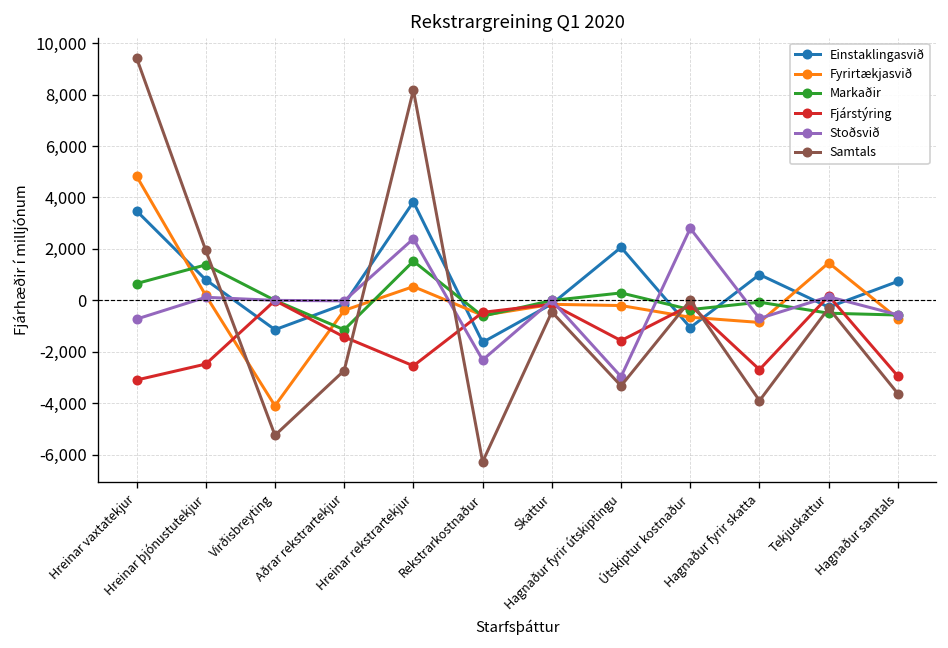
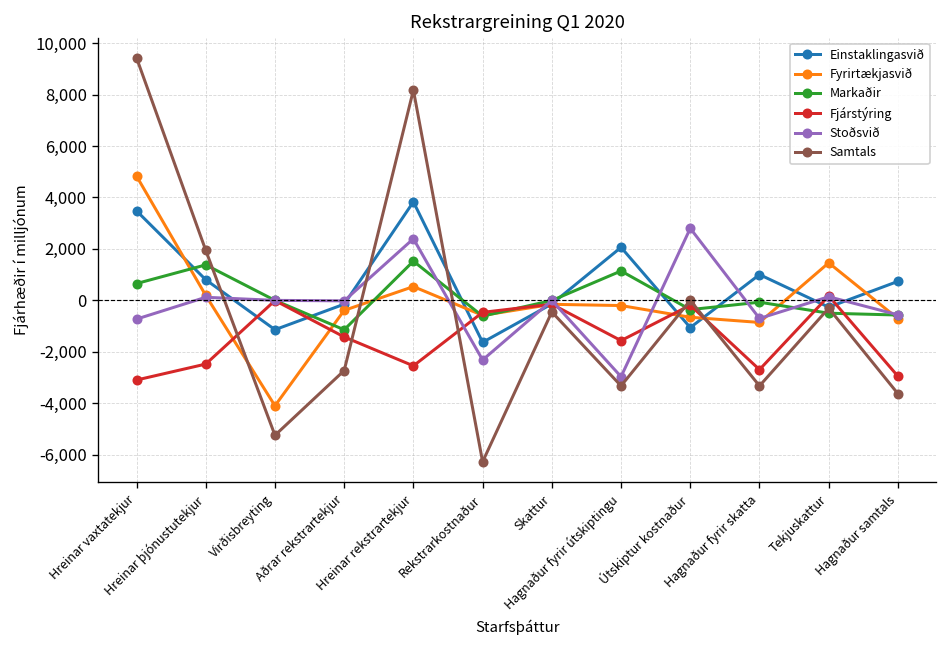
Markaðir, Hagnaður fyrir útskiptingu: 300 -> 1,100
Samtals, Hagnaður fyrir skatta: -3,900 -> -3,300
